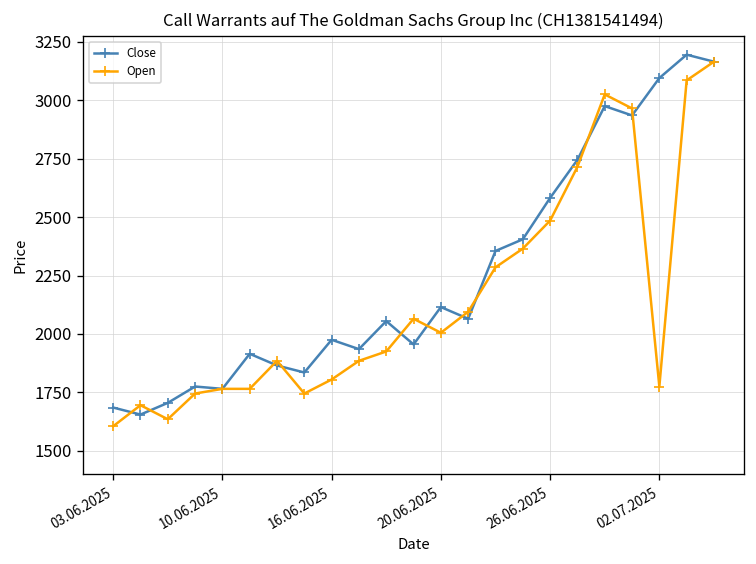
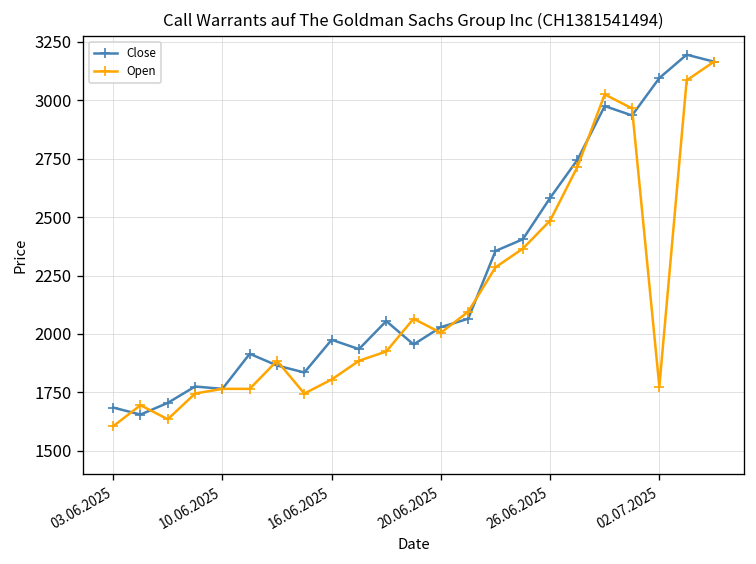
Close, 20.06.2025: 2120 -> 2030
